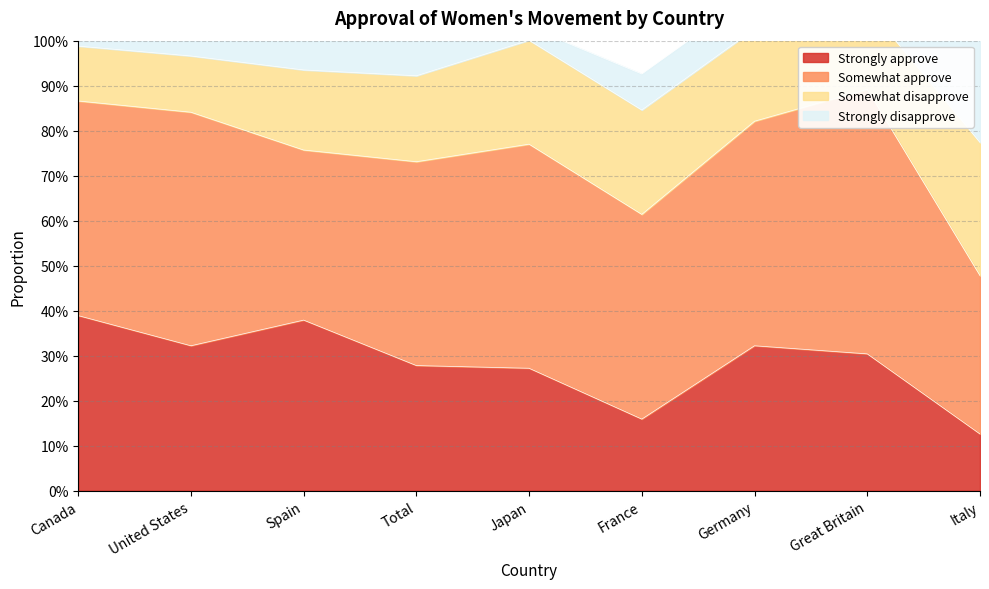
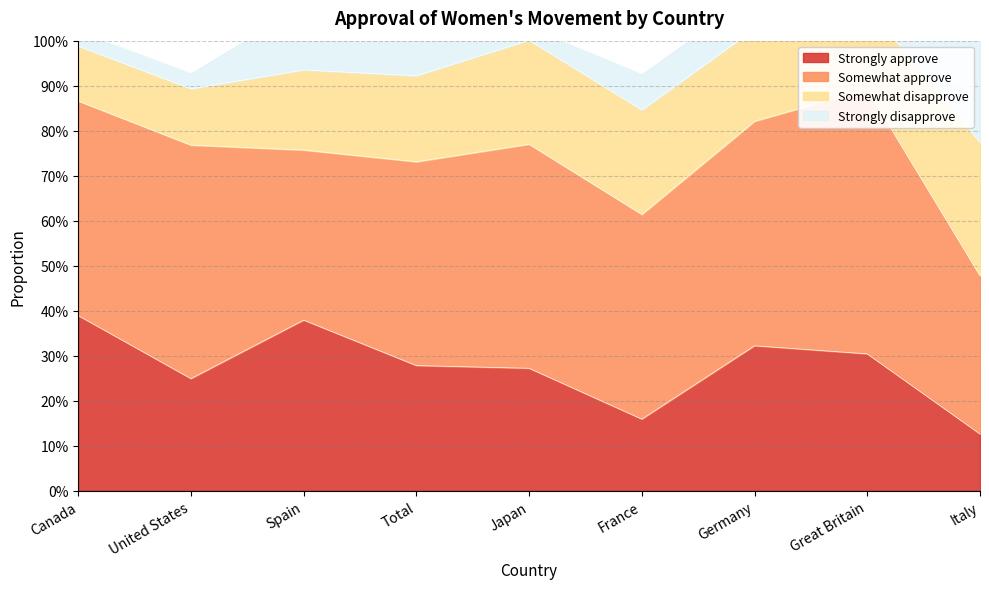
Strongly approve, United States: 32% -> 25%
